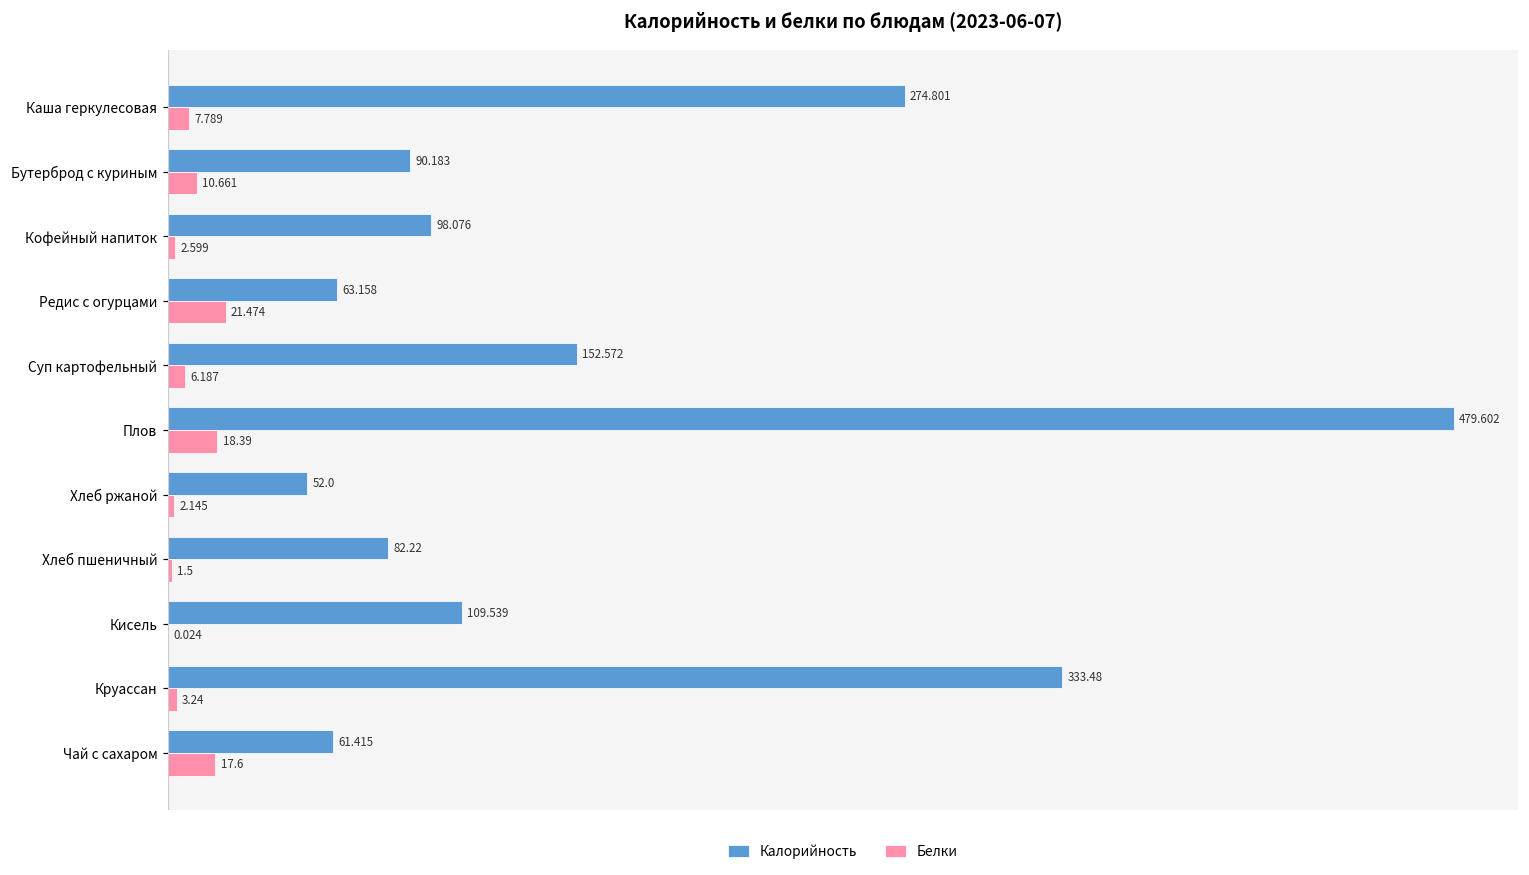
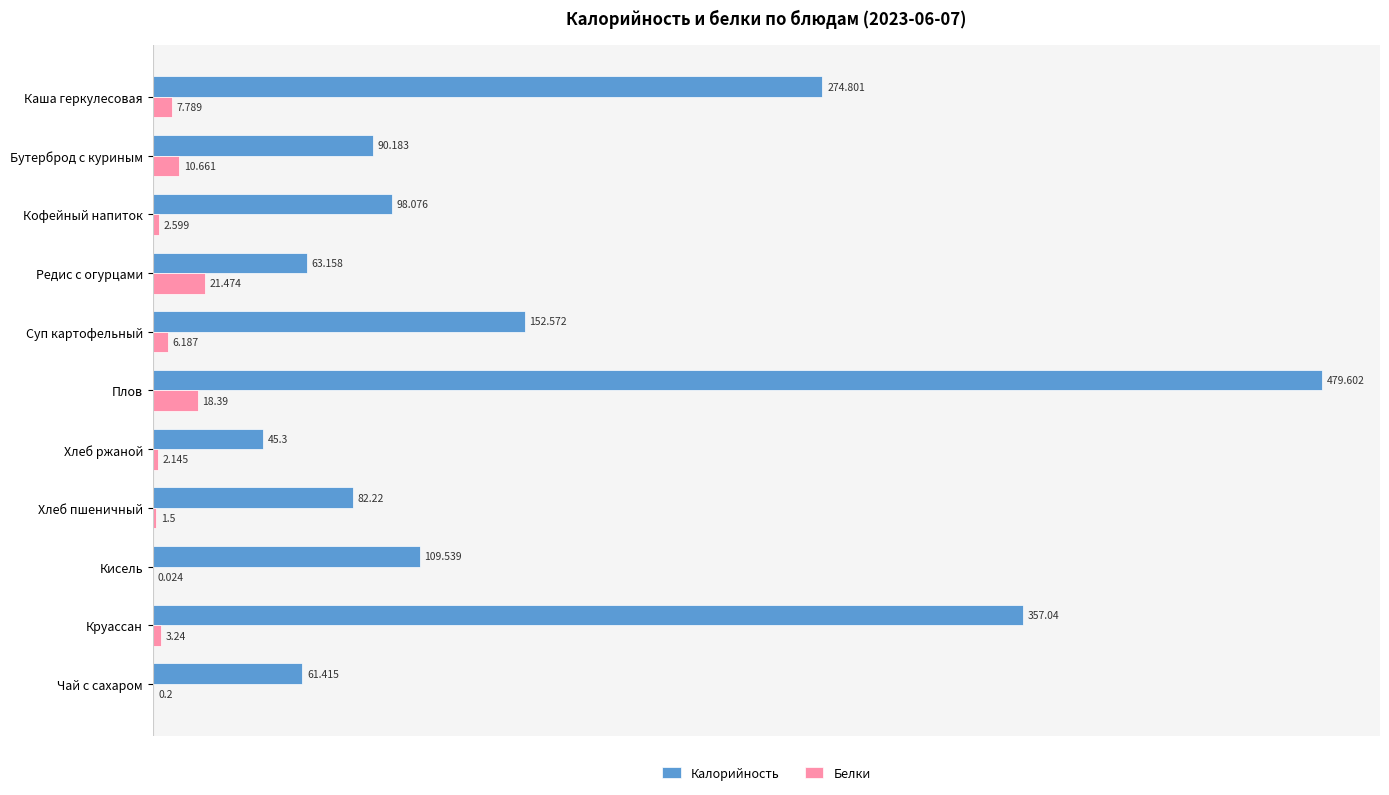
Калорийность, Хлеб ржаной: 52.0 -> 45.3
Калорийность, Круассан: 333.48 -> 357.04
Белки, Чай с сахаром: 17.6 -> 0.2
